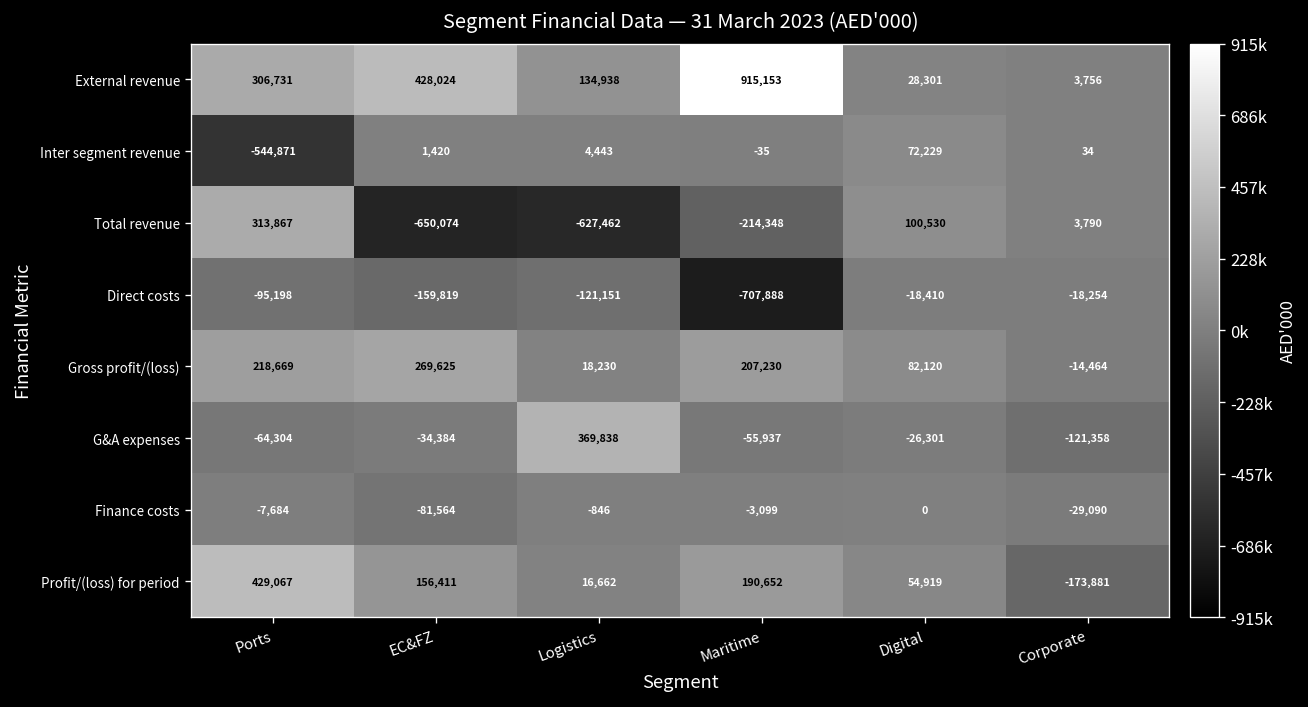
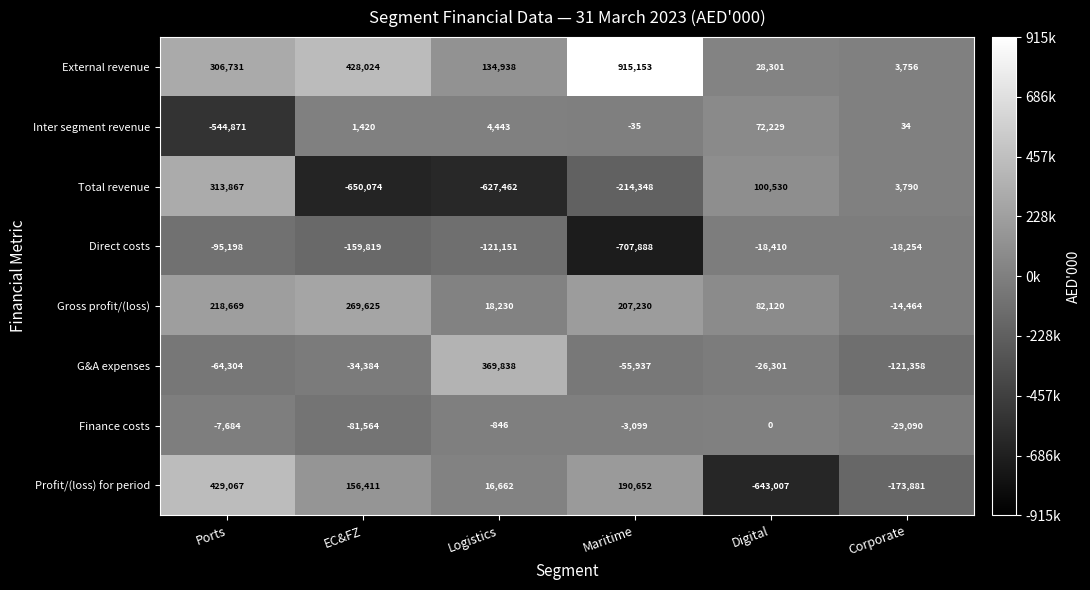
Profit/(loss) for period, Digital: 54,919 -> -643,007
